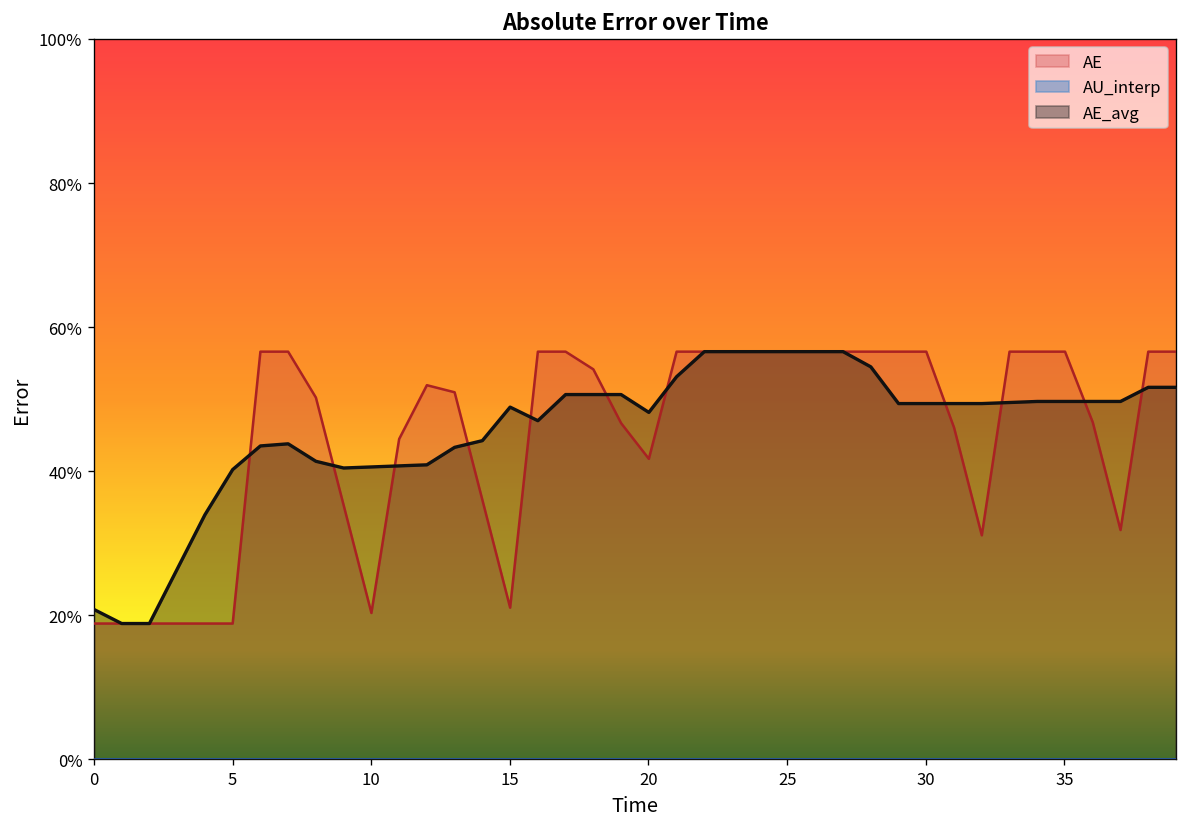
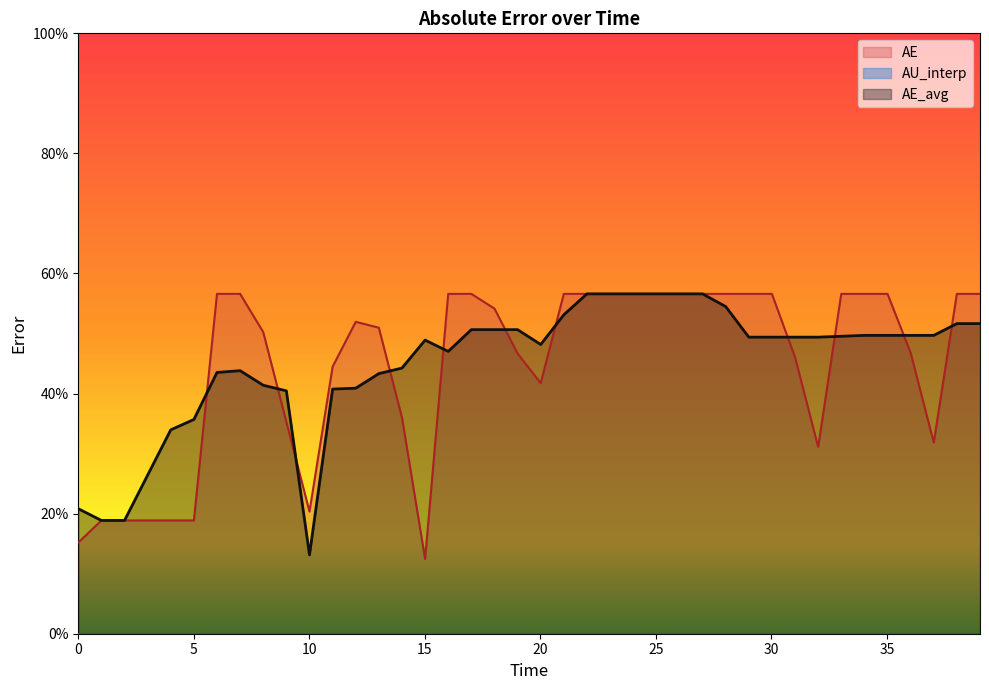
AE, 0: 19% -> 15%
AE_avg, 5: 40% -> 36%
AE_avg, 10: 41% -> 13%
AE, 15: 21% -> 12%
